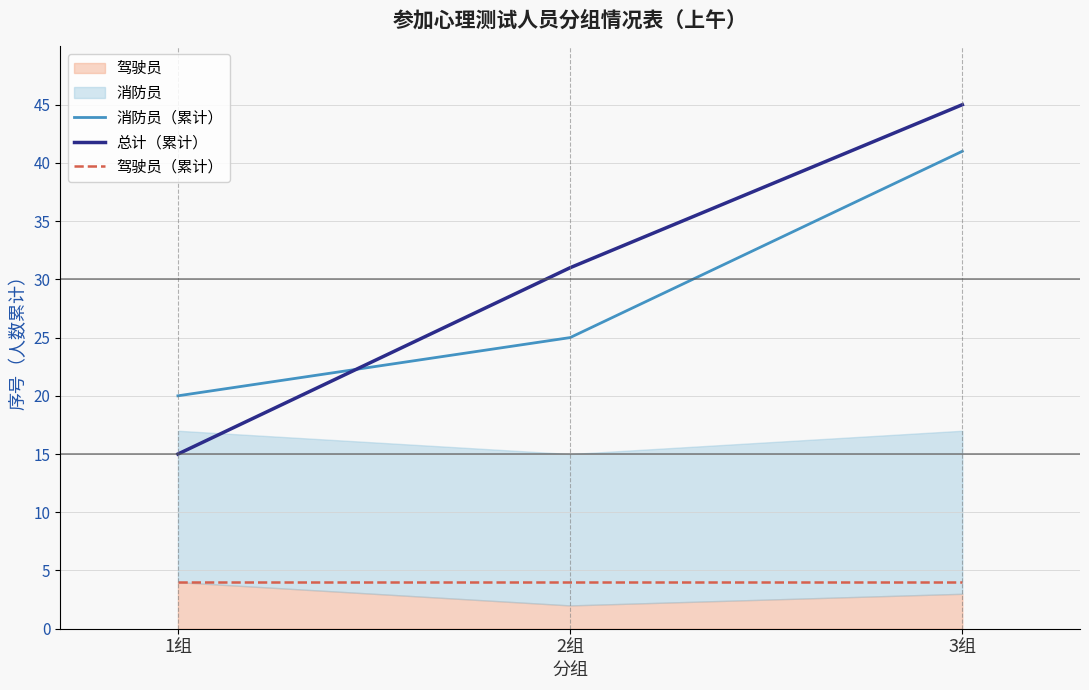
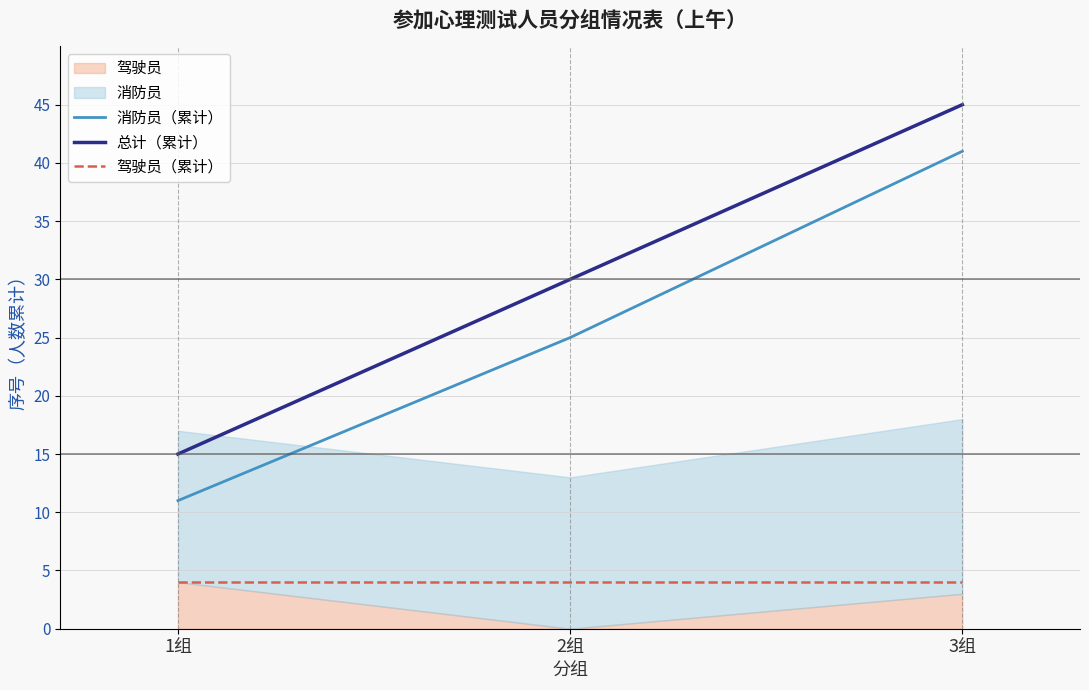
消防员（累计）, 1组: 20 -> 11
驾驶员, 2组: 2 -> 0
总计（累计）, 2组: 31 -> 30
消防员, 3组: 14 -> 15
